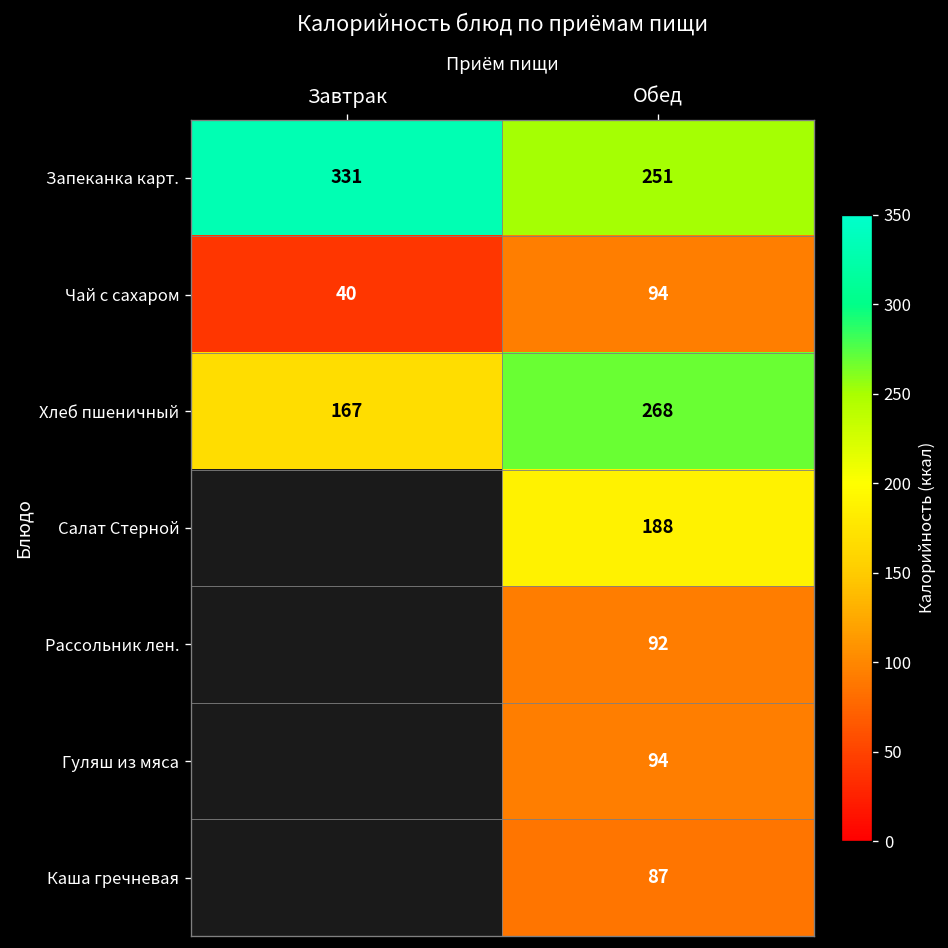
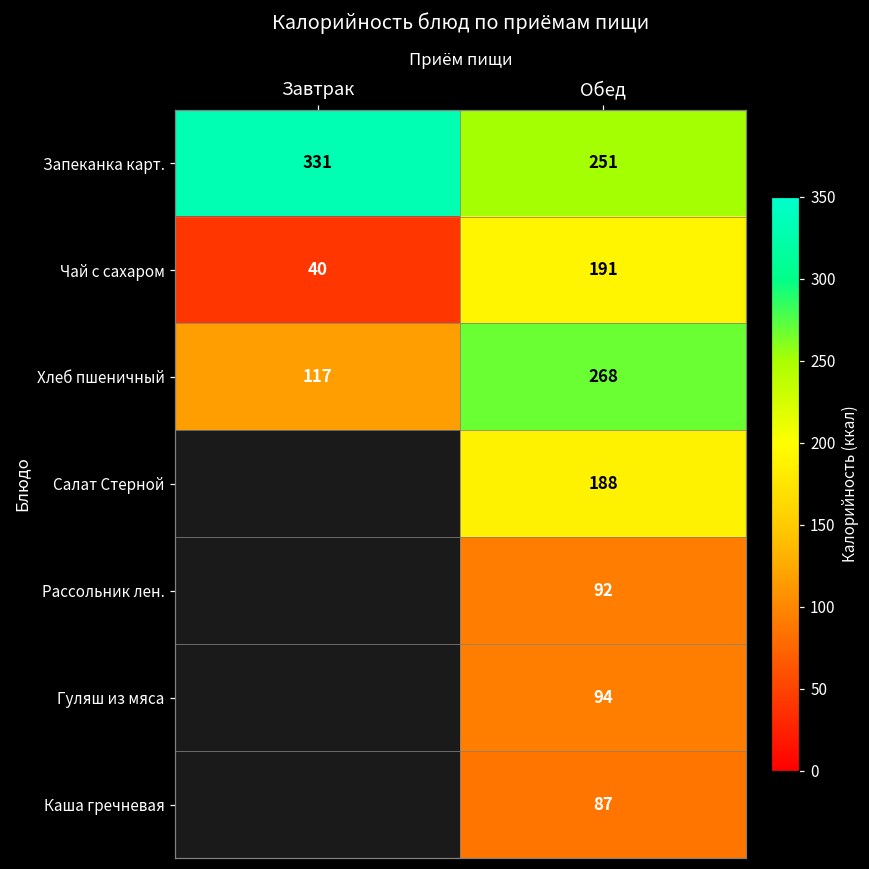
Чай с сахаром, Обед: 94 -> 191
Хлеб пшеничный, Завтрак: 167 -> 117
